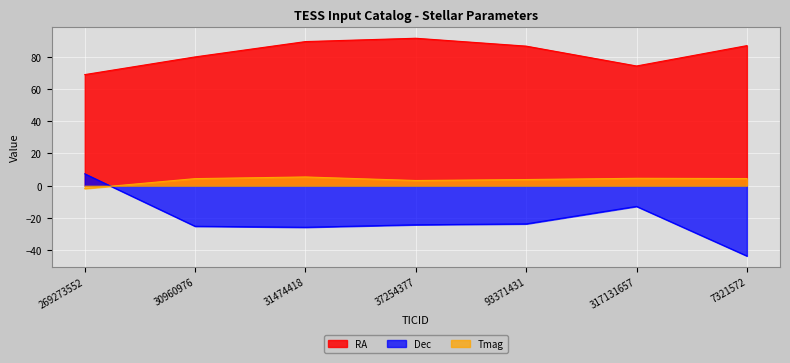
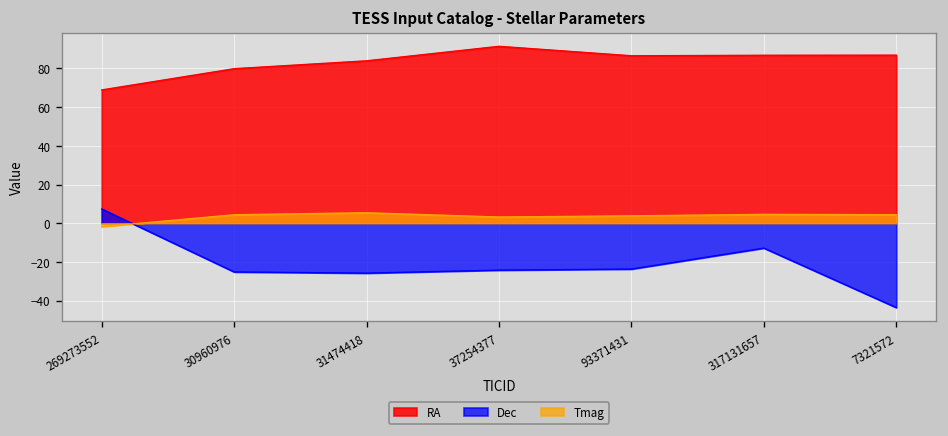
RA, 31474418: 89 -> 84
RA, 317131657: 74 -> 87
